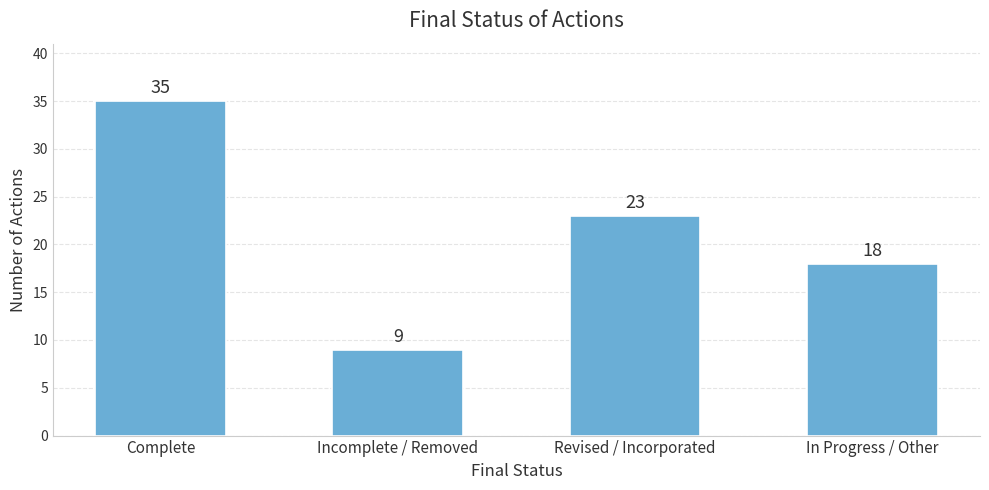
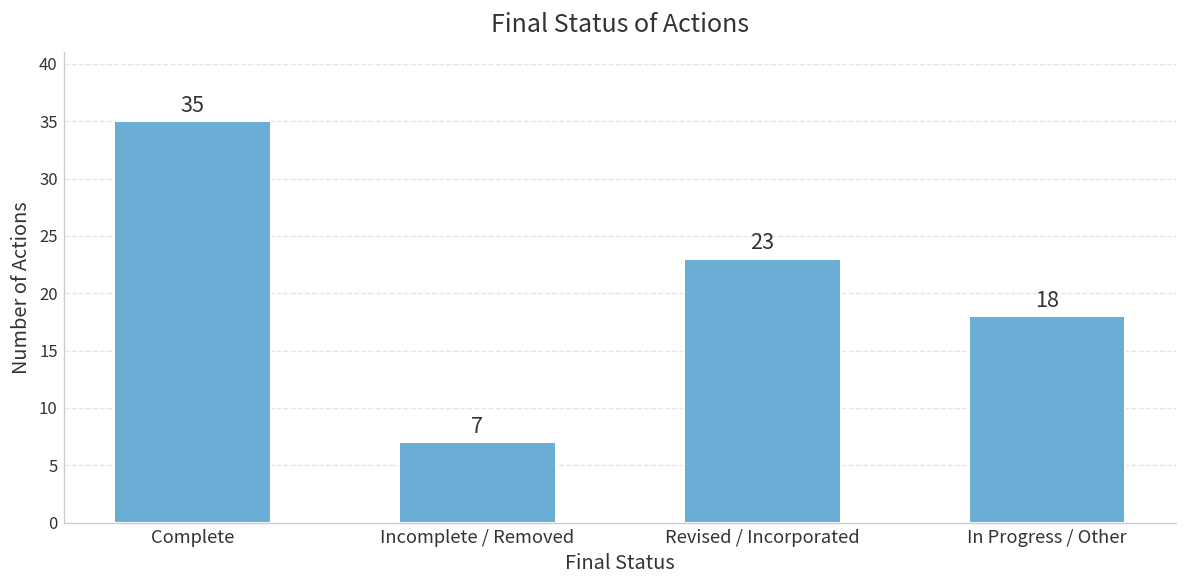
Incomplete / Removed: 9 -> 7
